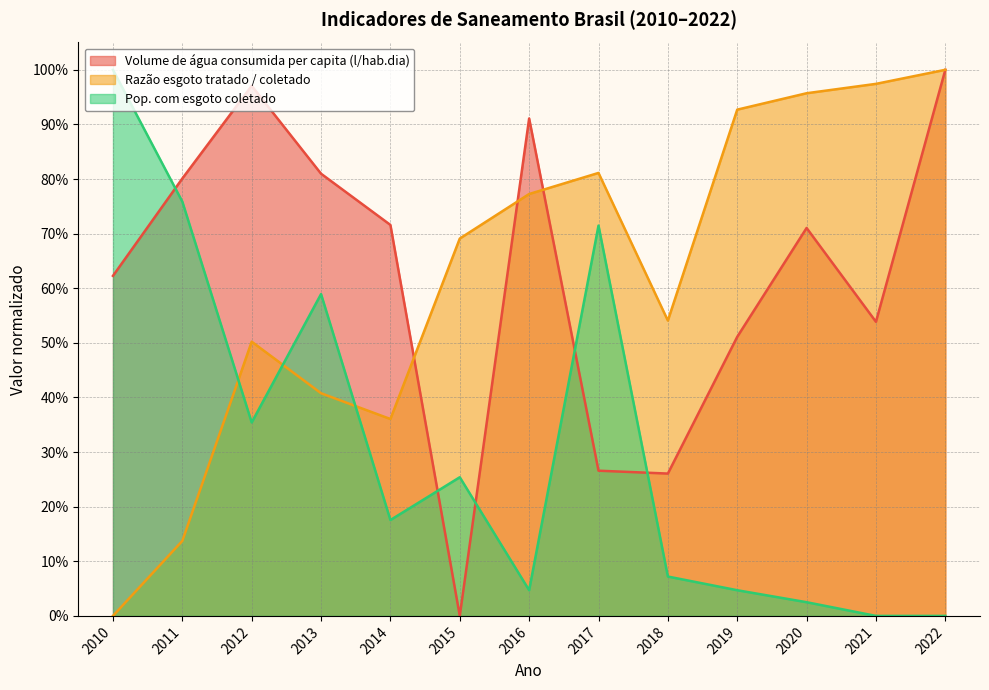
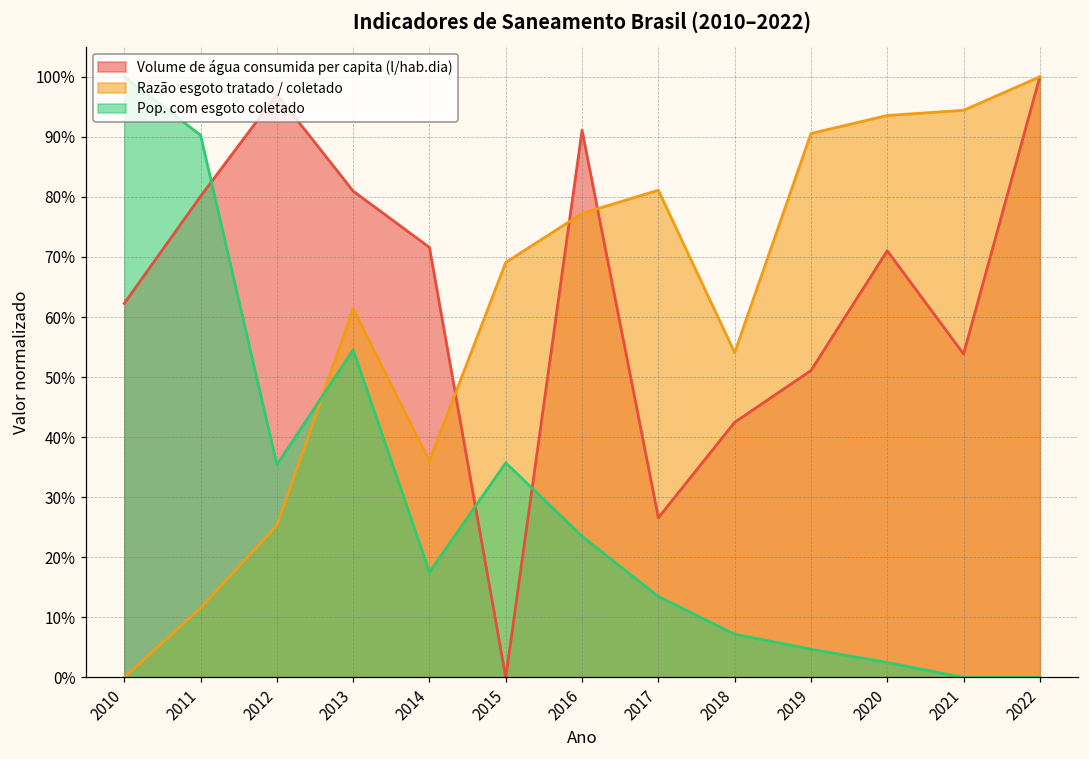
Razão esgoto tratado / coletado, 2011: 14% -> 12%
Pop. com esgoto coletado, 2011: 76% -> 90%
Razão esgoto tratado / coletado, 2012: 50% -> 25%
Razão esgoto tratado / coletado, 2013: 41% -> 61%
Pop. com esgoto coletado, 2013: 59% -> 55%
Pop. com esgoto coletado, 2015: 25% -> 36%
Pop. com esgoto coletado, 2016: 5% -> 24%
Pop. com esgoto coletado, 2017: 71% -> 13%
Volume de água consumida per capita (l/hab.dia), 2018: 26% -> 42%
Razão esgoto tratado / coletado, 2019: 93% -> 91%
Razão esgoto tratado / coletado, 2020: 96% -> 94%
Razão esgoto tratado / coletado, 2021: 97% -> 94%
